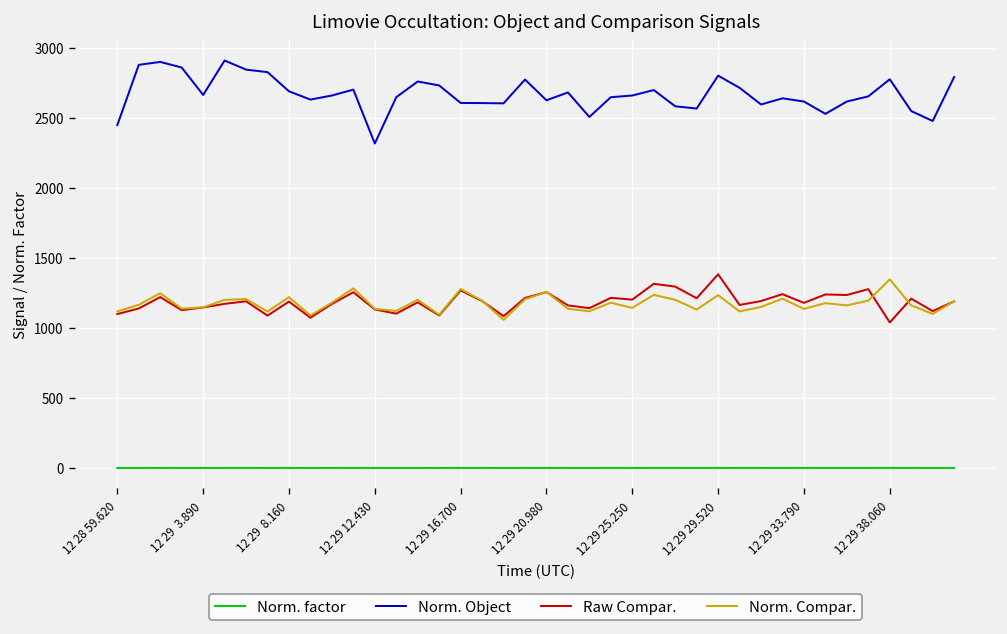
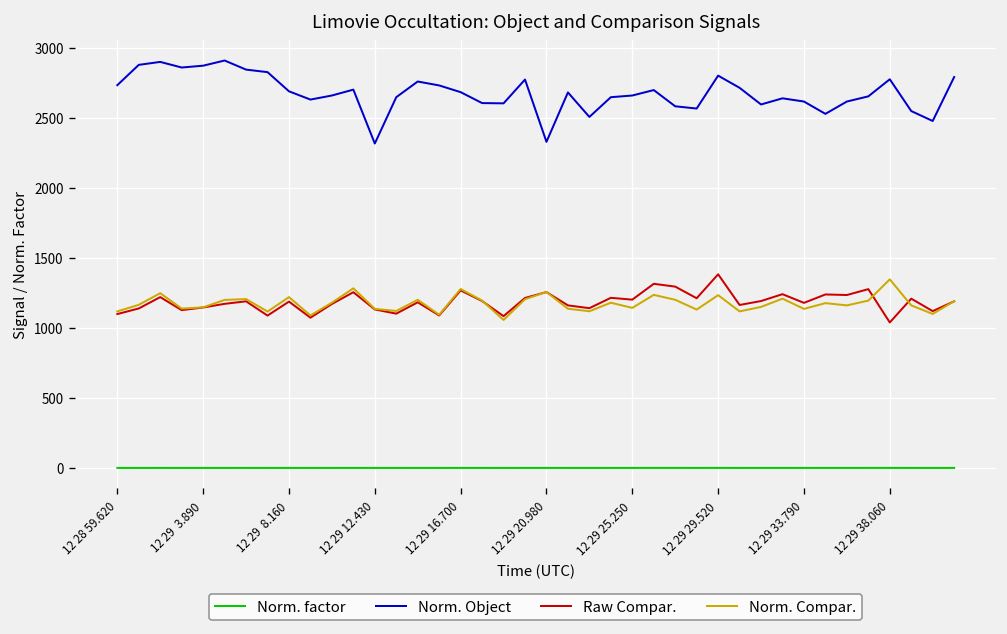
Norm. Object, 12 28 59.620: 2450 -> 2740
Norm. Object, 12 29 3.890: 2670 -> 2870
Norm. Object, 12 29 16.700: 2610 -> 2690
Norm. Object, 12 29 20.980: 2630 -> 2330
